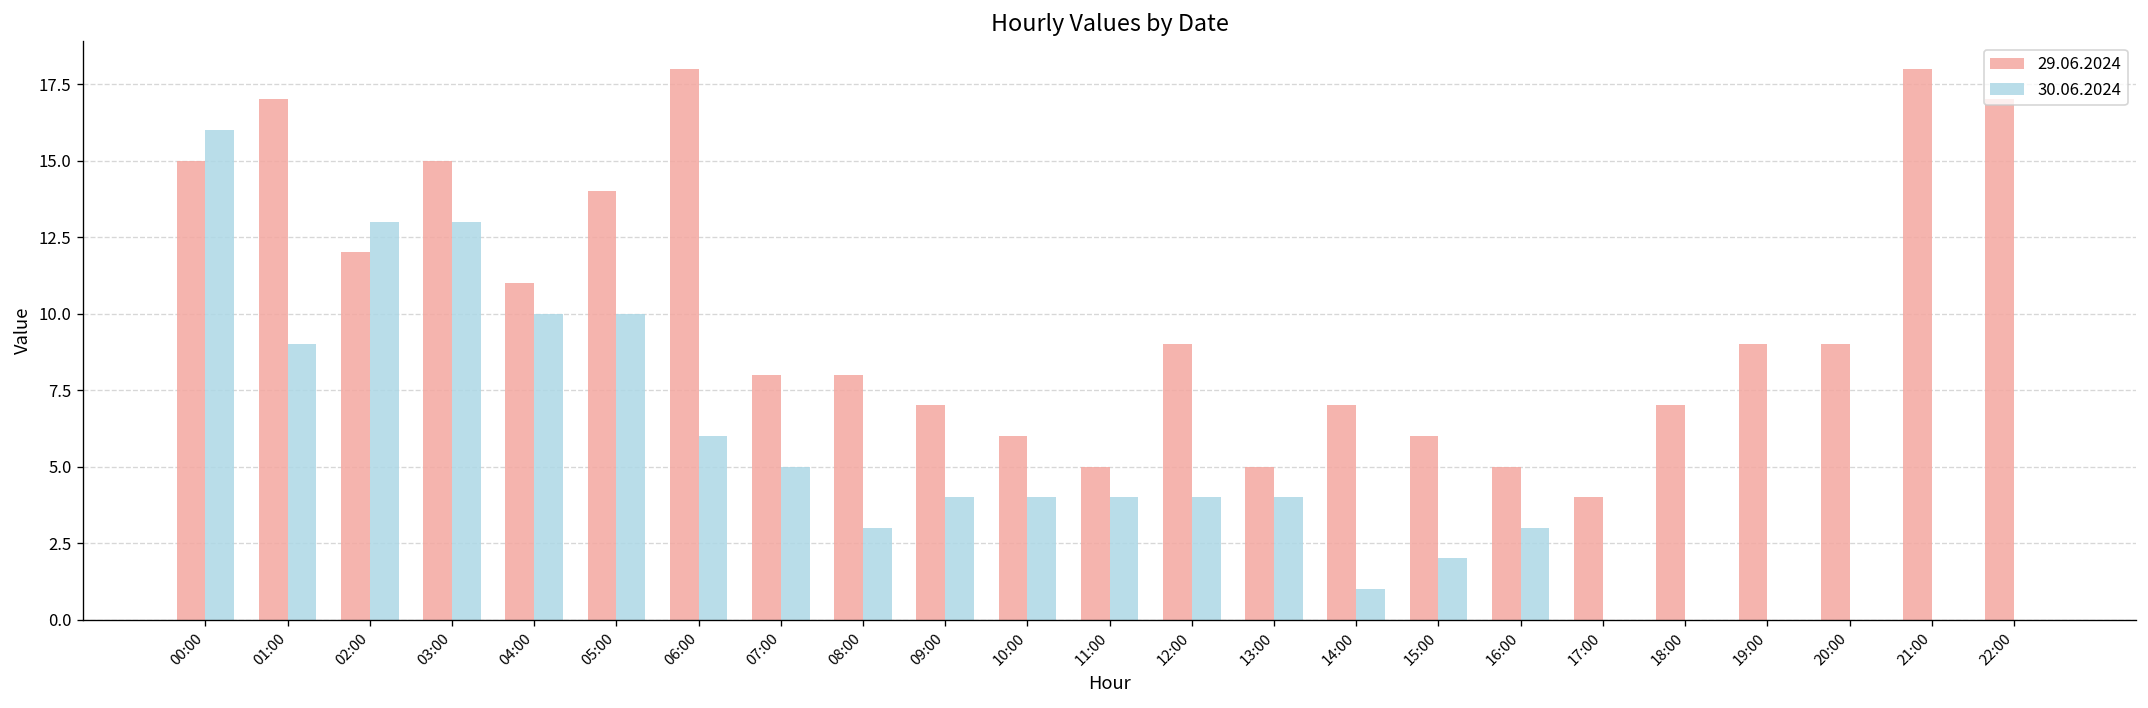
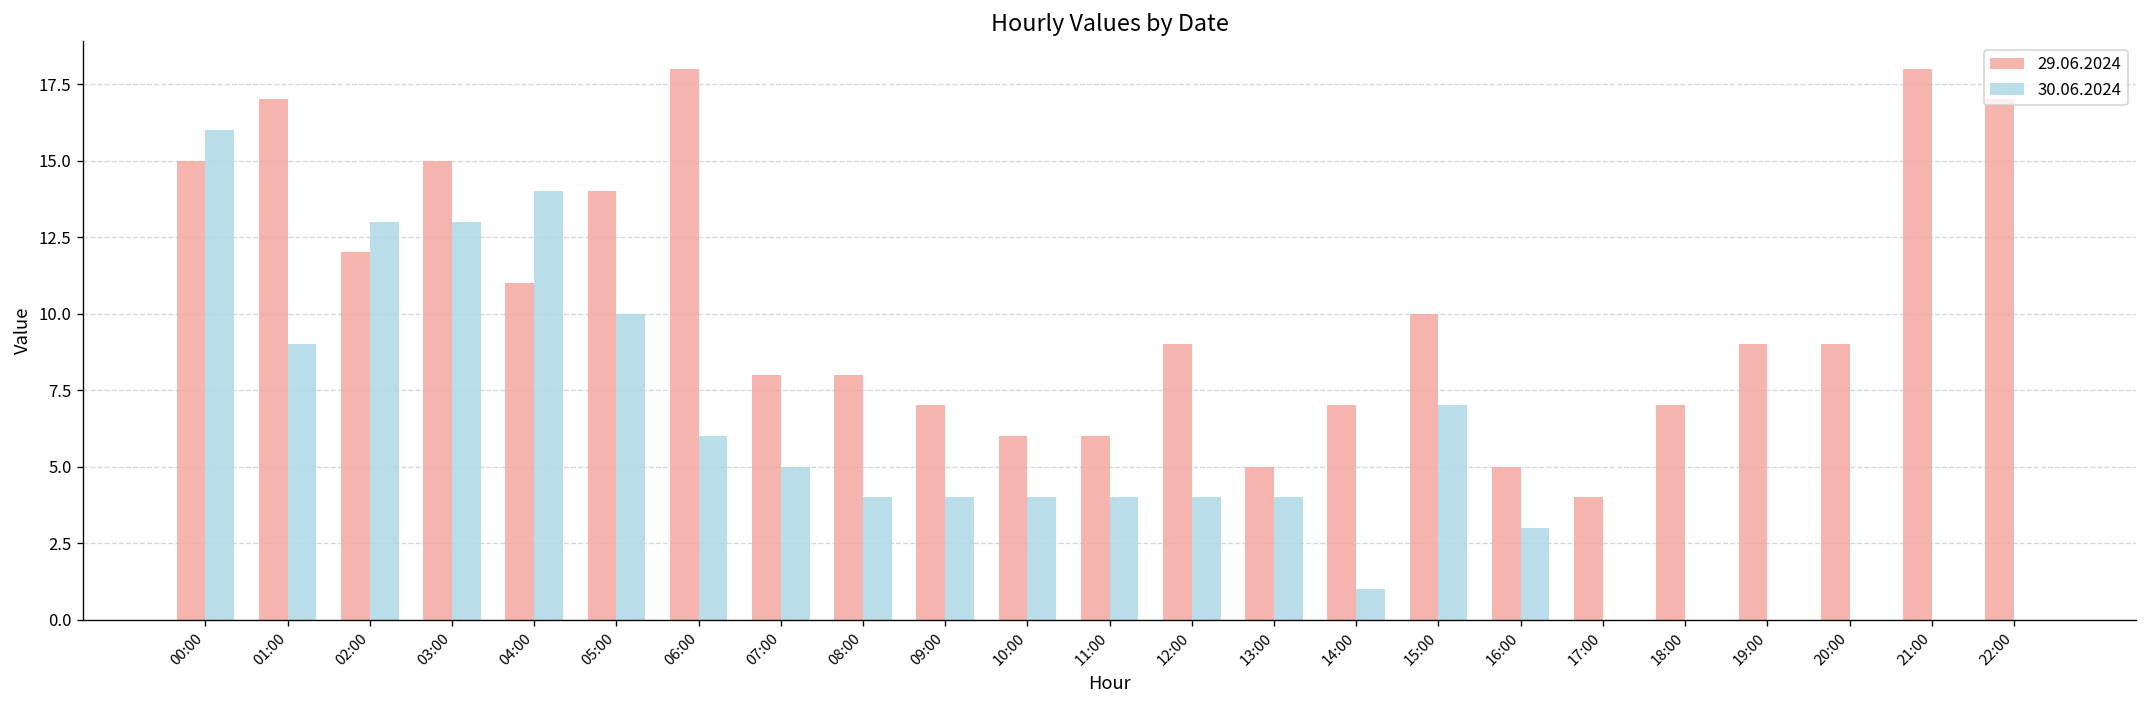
30.06.2024, 04:00: 10 -> 14
30.06.2024, 08:00: 3 -> 4
29.06.2024, 11:00: 5 -> 6
29.06.2024, 15:00: 6 -> 10
30.06.2024, 15:00: 2 -> 7
